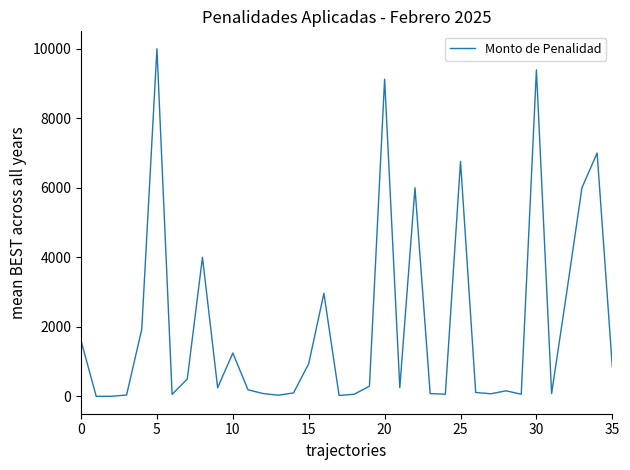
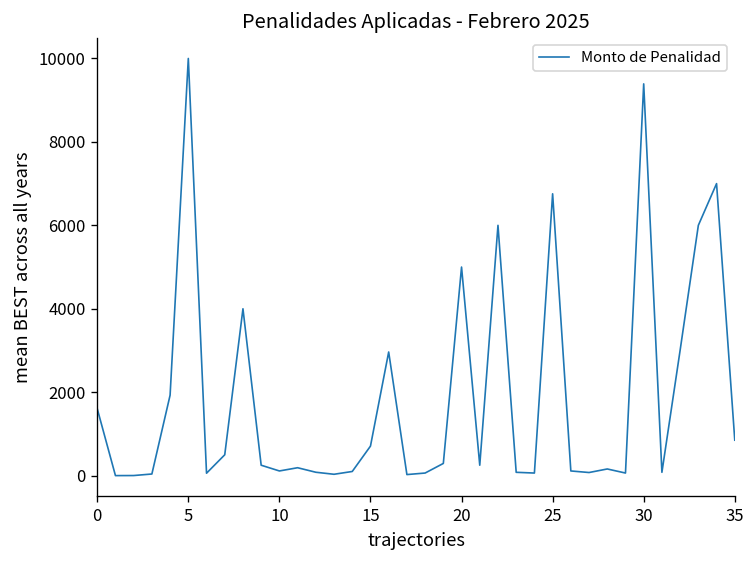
10: 1200 -> 100
15: 900 -> 700
20: 9100 -> 5000
